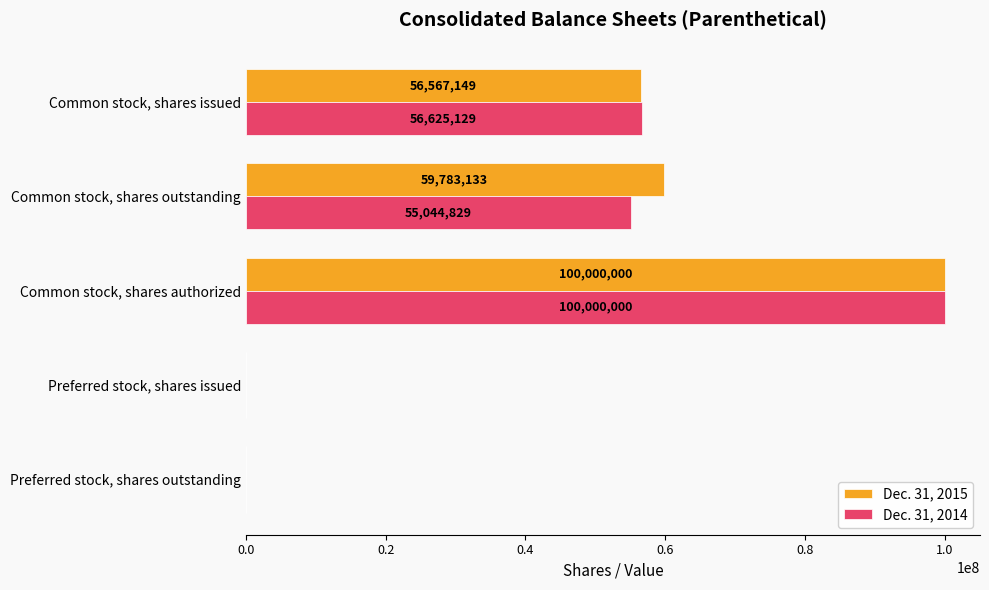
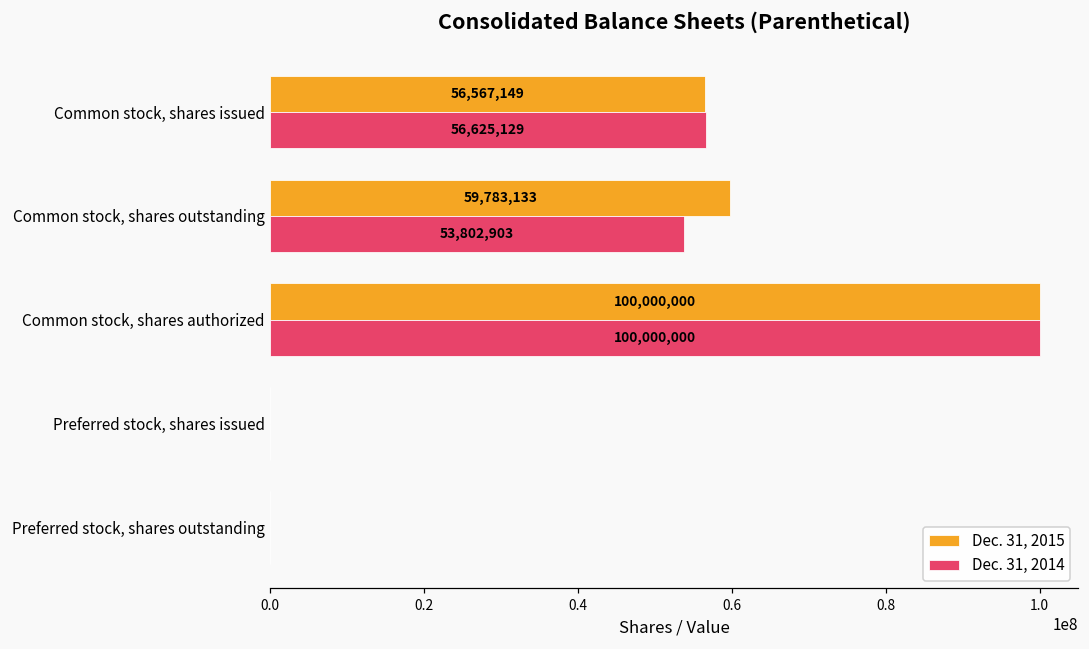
Dec. 31, 2014, Common stock, shares outstanding: 55,044,829 -> 53,802,903
